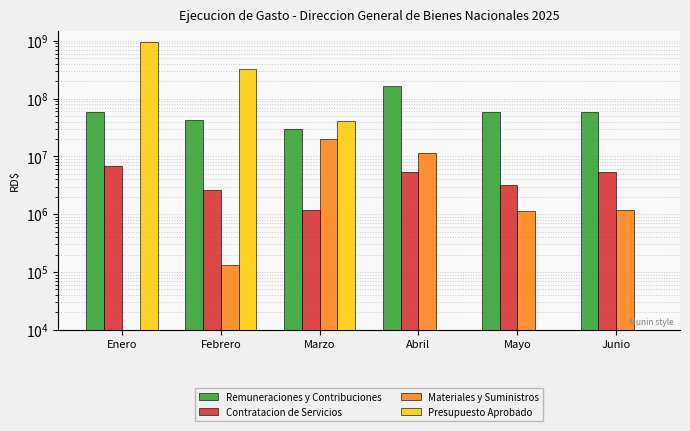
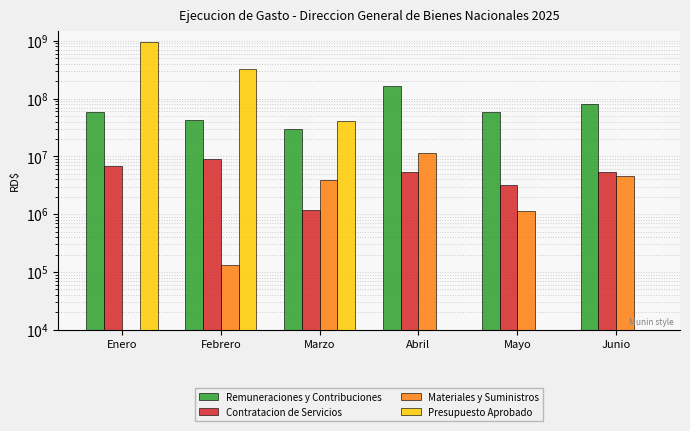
Contratacion de Servicios, Febrero: 3000000 -> 9000000
Materiales y Suministros, Marzo: 20000000 -> 4000000
Remuneraciones y Contribuciones, Junio: 60000000 -> 80000000
Materiales y Suministros, Junio: 1200000 -> 4000000
